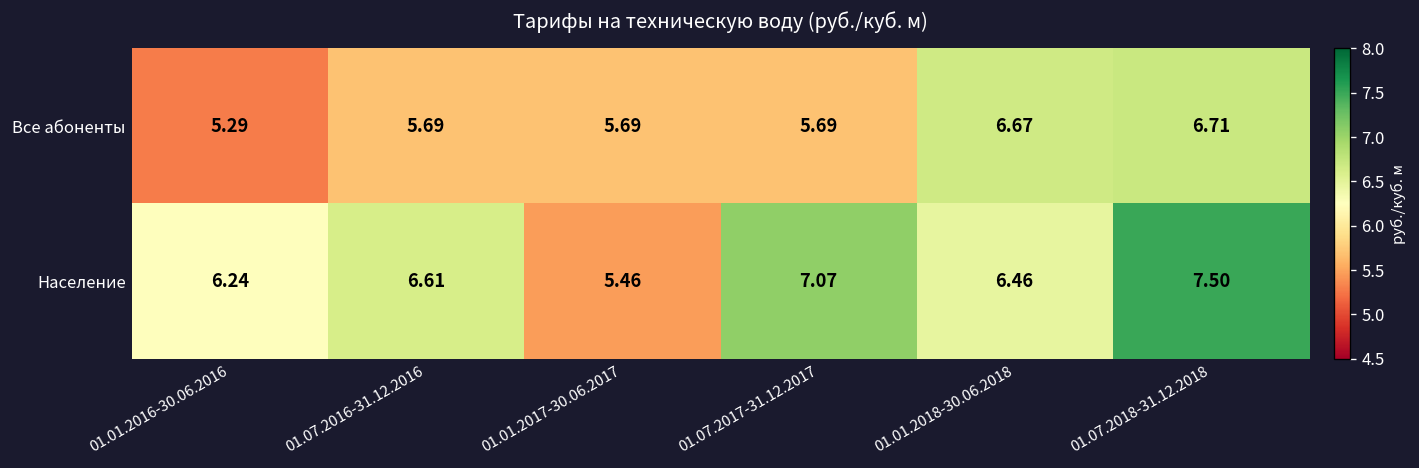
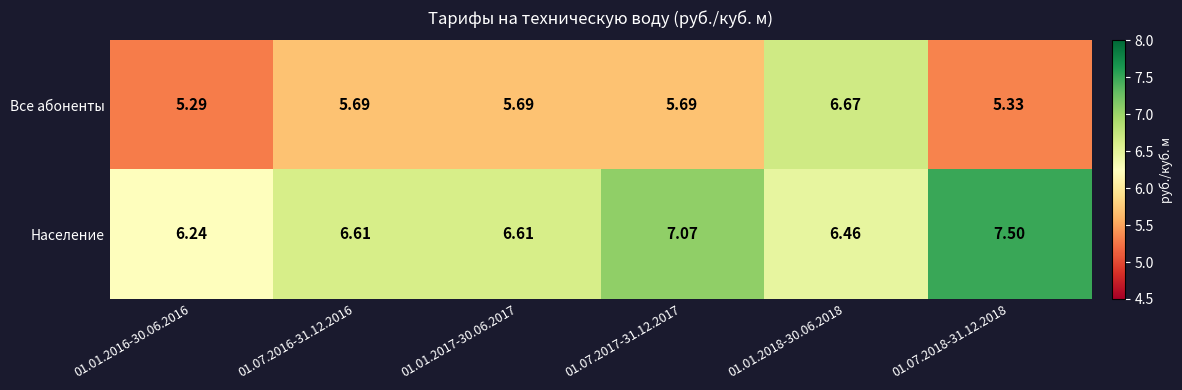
Все абоненты, 01.07.2018-31.12.2018: 6.71 -> 5.33
Население, 01.01.2017-30.06.2017: 5.46 -> 6.61
